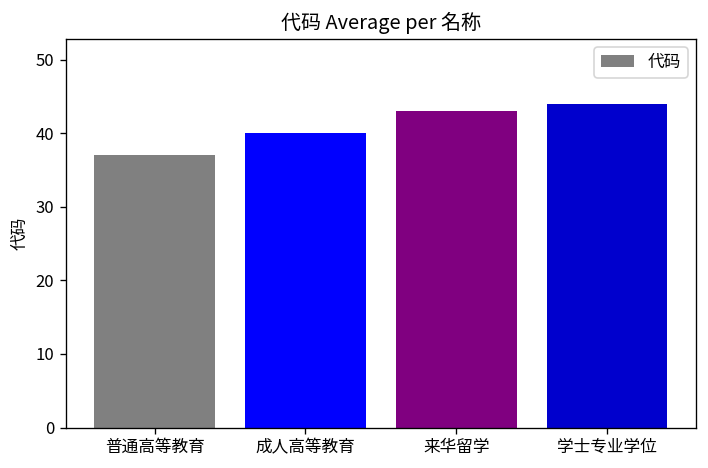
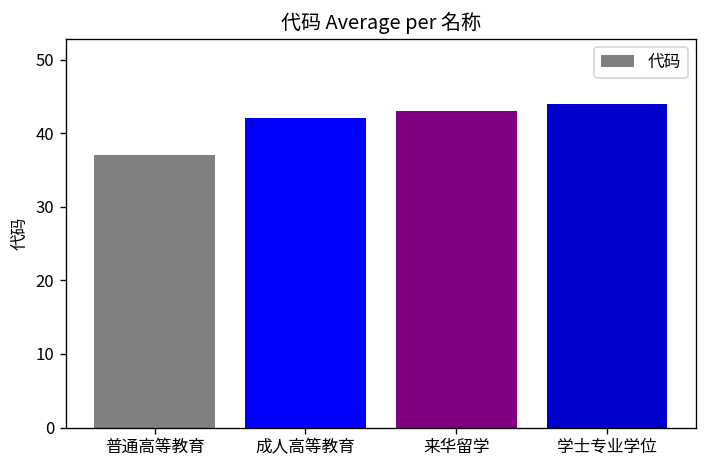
成人高等教育: 40 -> 42
